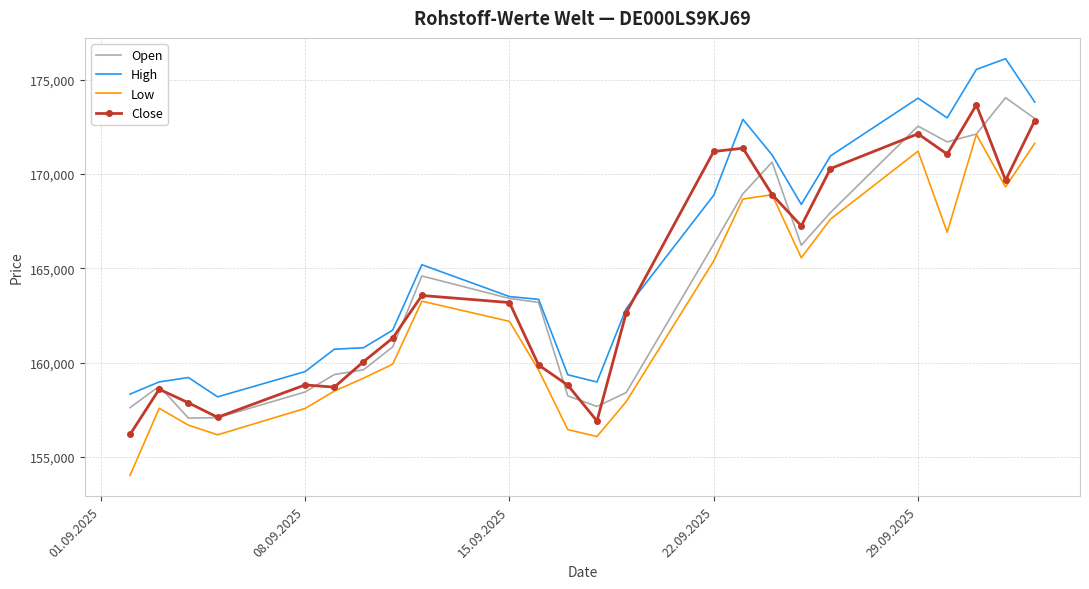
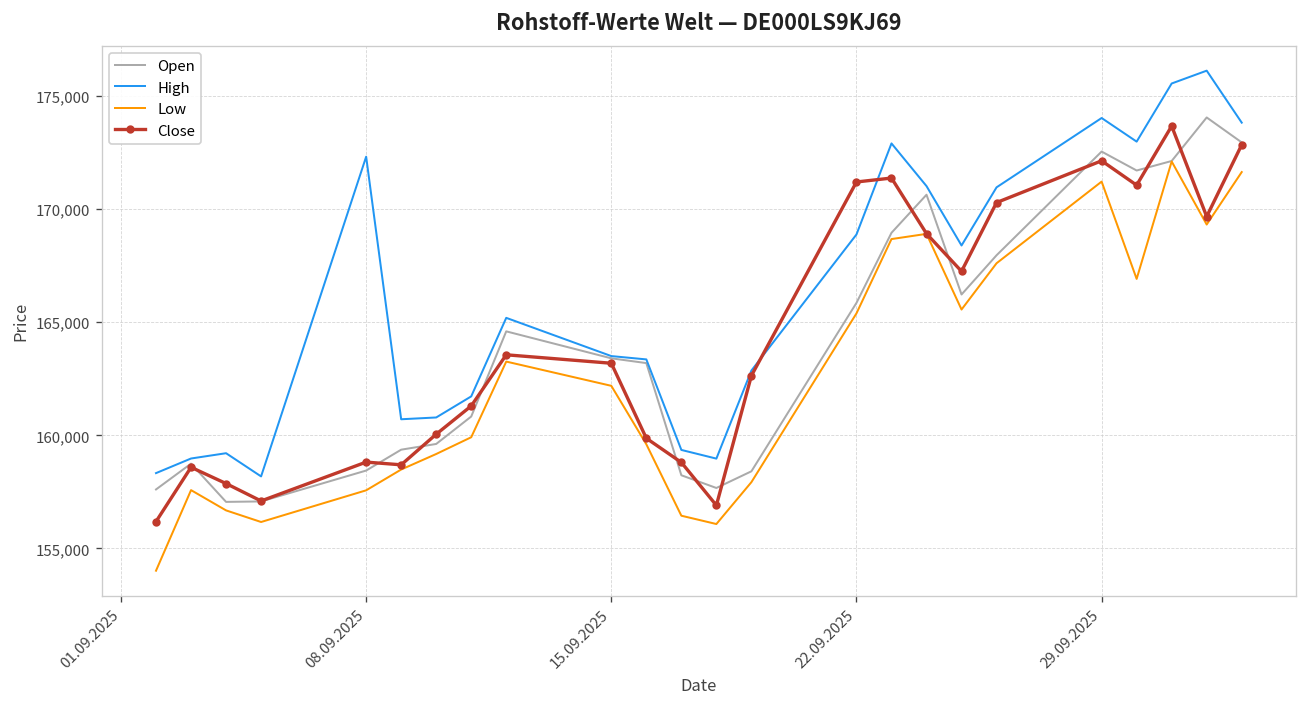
High, 08.09.2025: 159,500 -> 172,300
Open, 22.09.2025: 166,300 -> 165,900
